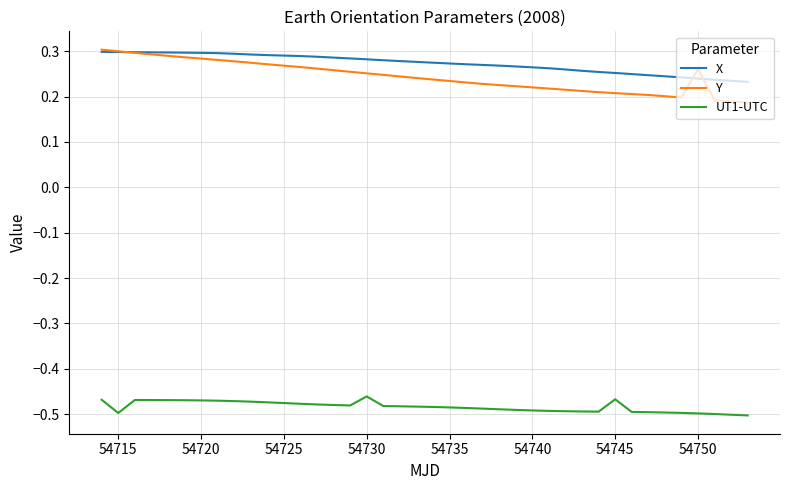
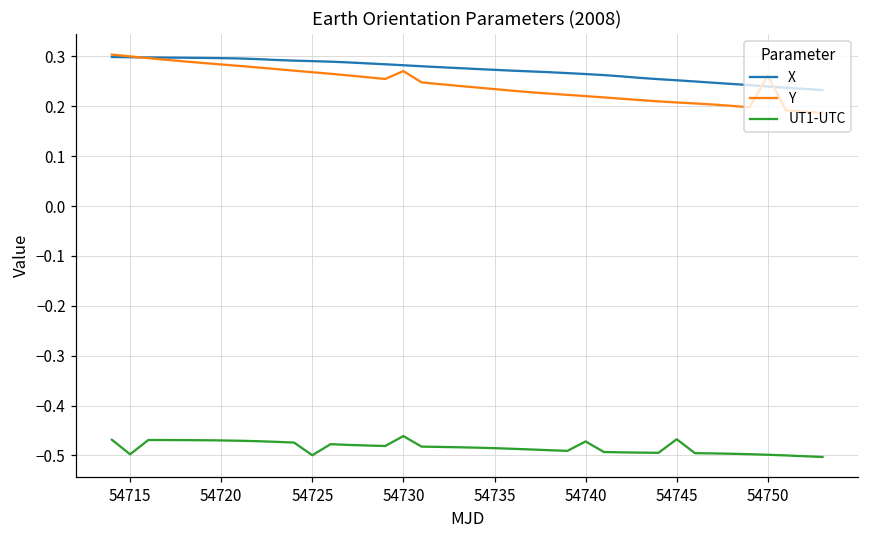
UT1-UTC, 54725: -0.48 -> -0.50
Y, 54730: 0.25 -> 0.27
UT1-UTC, 54740: -0.49 -> -0.47
